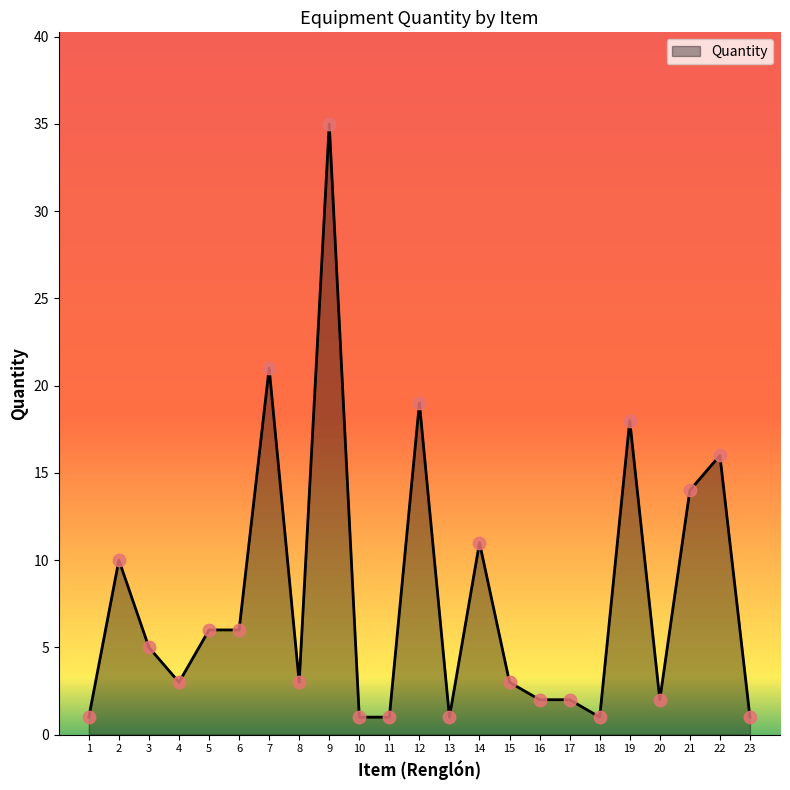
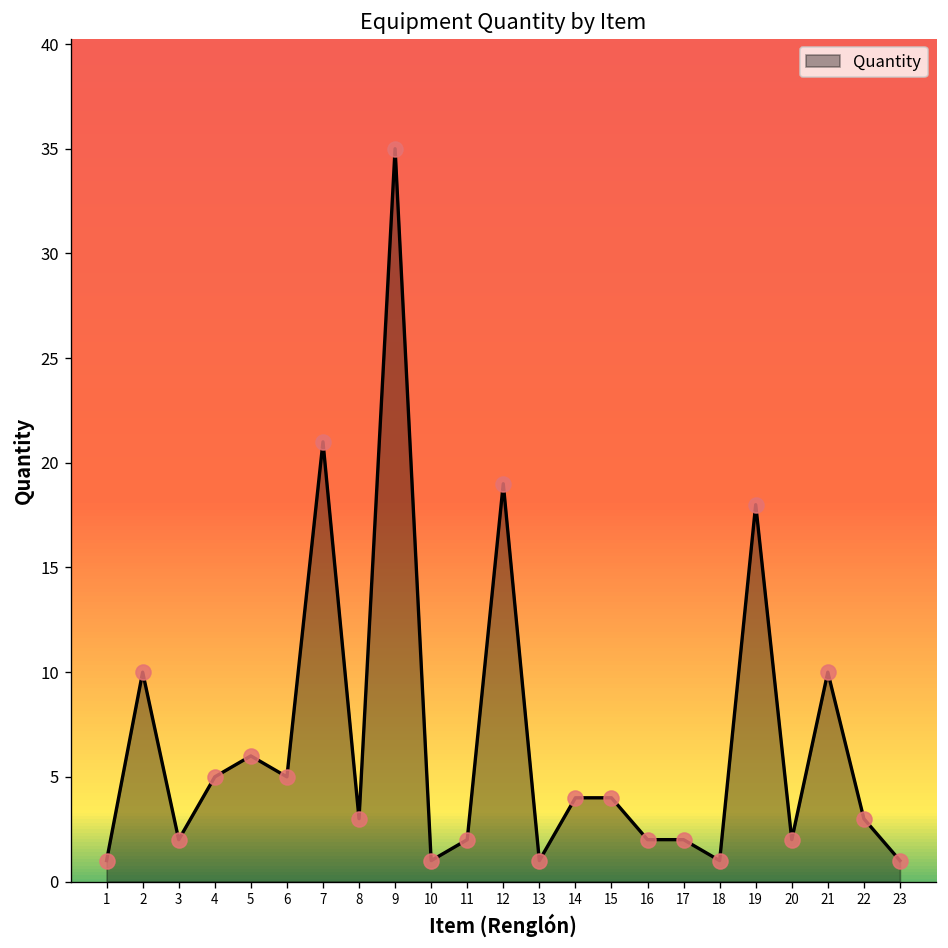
3: 5 -> 2
4: 3 -> 5
6: 6 -> 5
11: 1 -> 2
14: 11 -> 4
15: 3 -> 4
21: 14 -> 10
22: 16 -> 3
